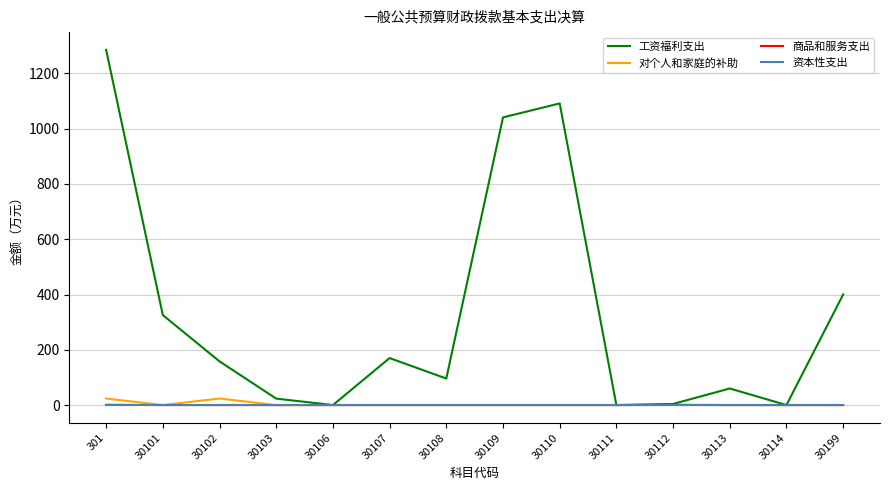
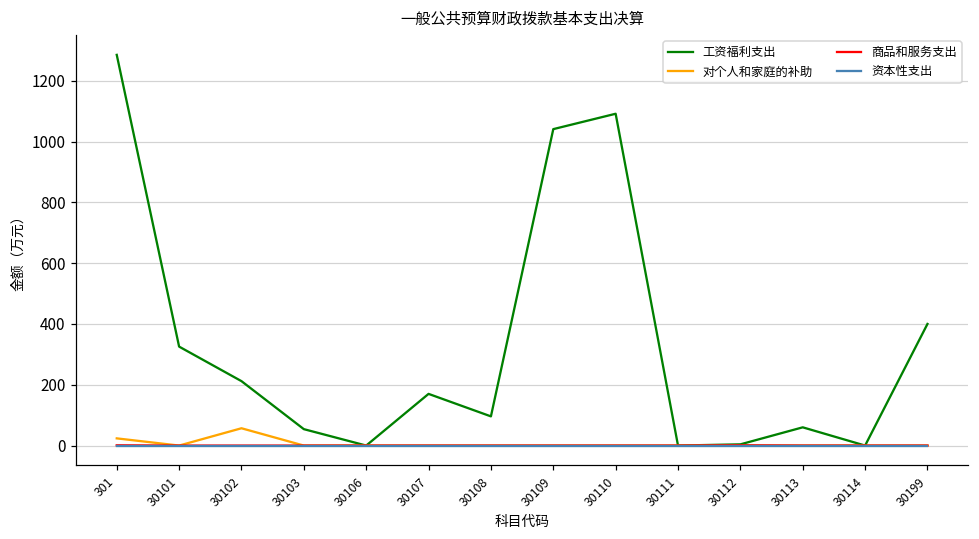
工资福利支出, 30102: 160 -> 210
对个人和家庭的补助, 30102: 20 -> 60
工资福利支出, 30103: 20 -> 50
